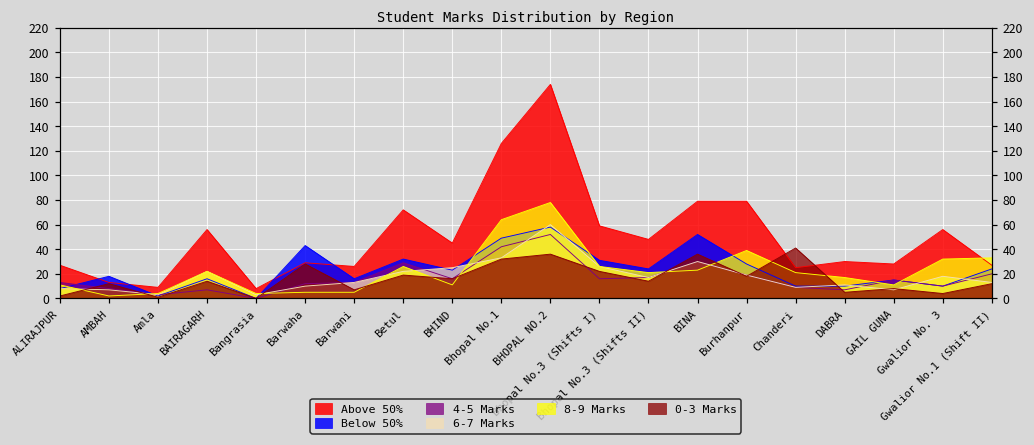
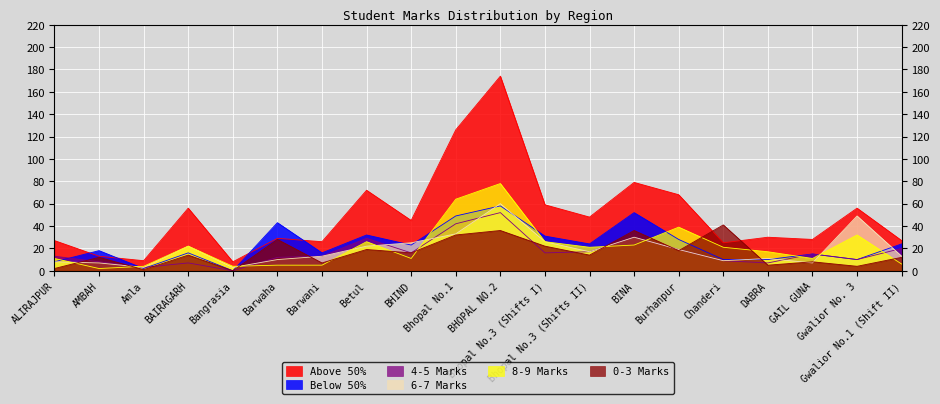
Above 50%, Burhanpur: 79 -> 68
6-7 Marks, Gwalior No. 3: 18 -> 49
8-9 Marks, Gwalior No.1 (Shift II): 33 -> 6
